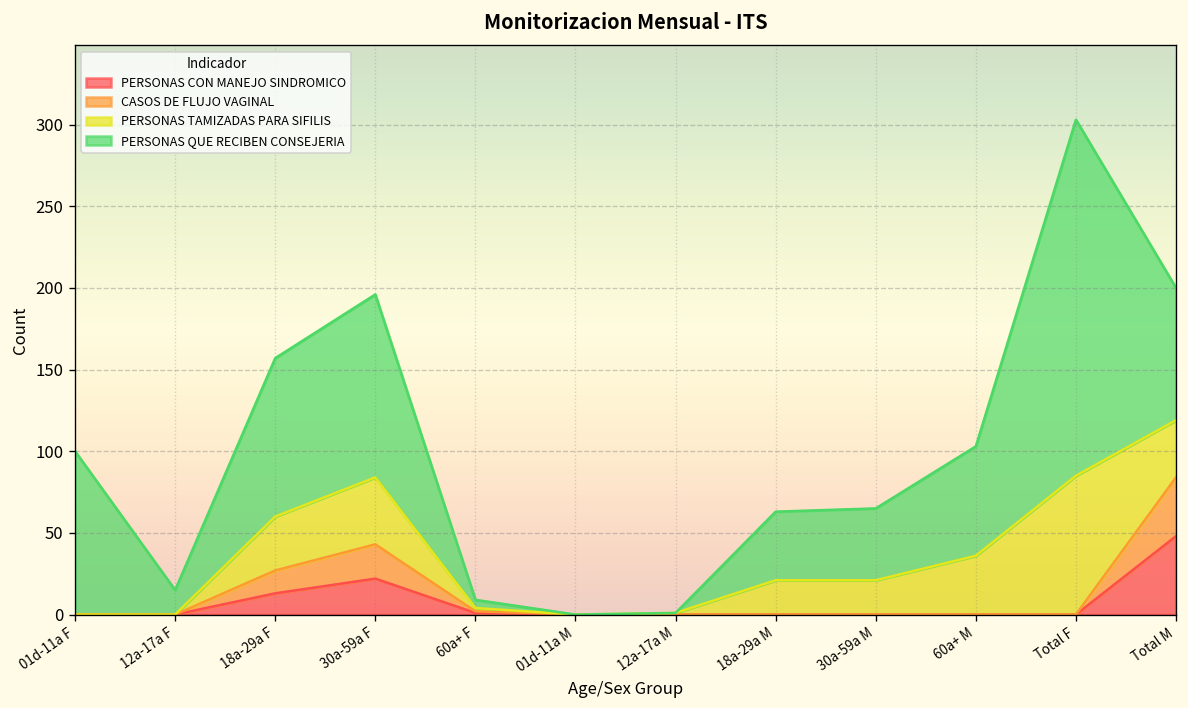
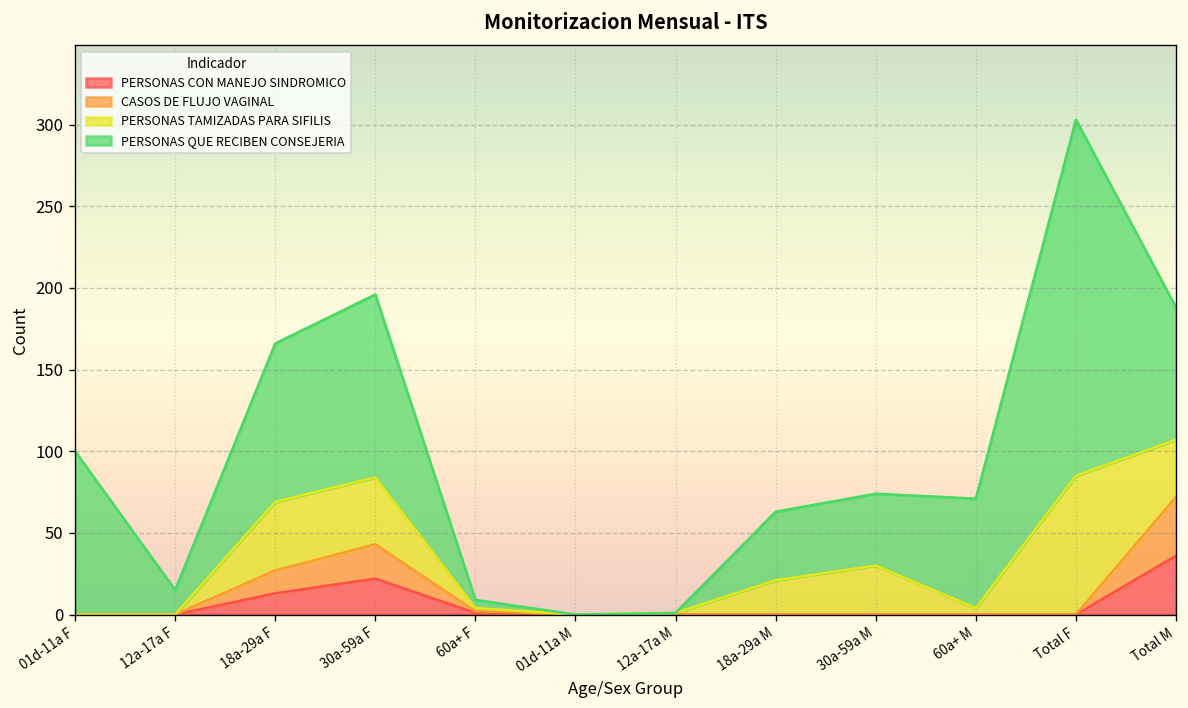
PERSONAS TAMIZADAS PARA SIFILIS, 18a-29a F: 33 -> 42
PERSONAS TAMIZADAS PARA SIFILIS, 30a-59a M: 21 -> 30
PERSONAS TAMIZADAS PARA SIFILIS, 60a+ M: 36 -> 4
PERSONAS CON MANEJO SINDROMICO, Total M: 48 -> 36
